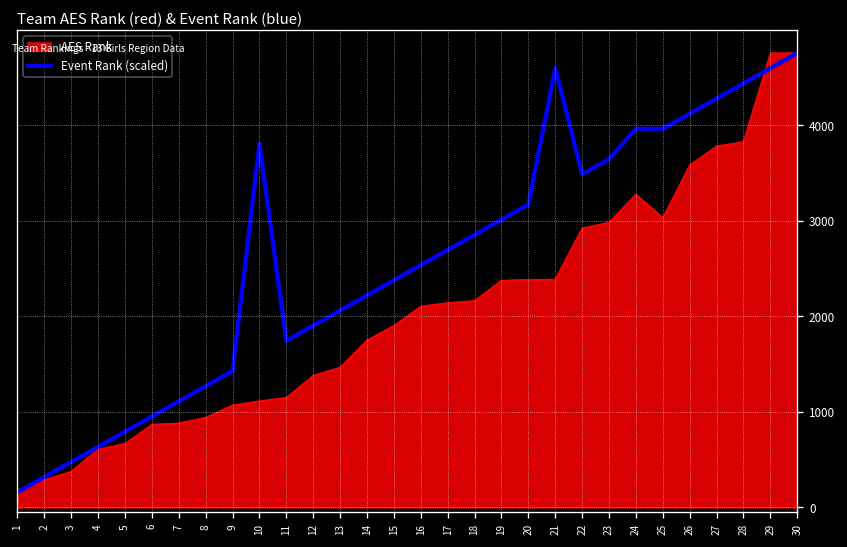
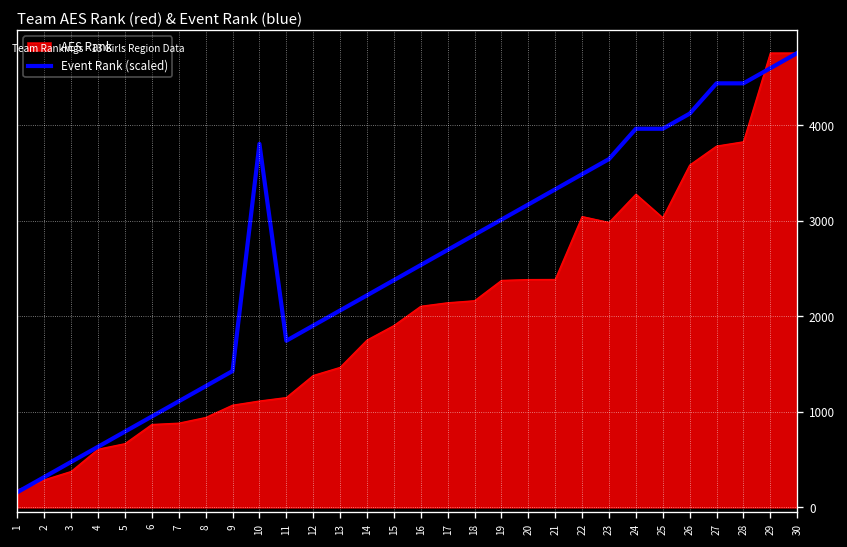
Event Rank (scaled), 21: 4600 -> 3300
AES Rank, 22: 2900 -> 3000
Event Rank (scaled), 27: 4300 -> 4400
